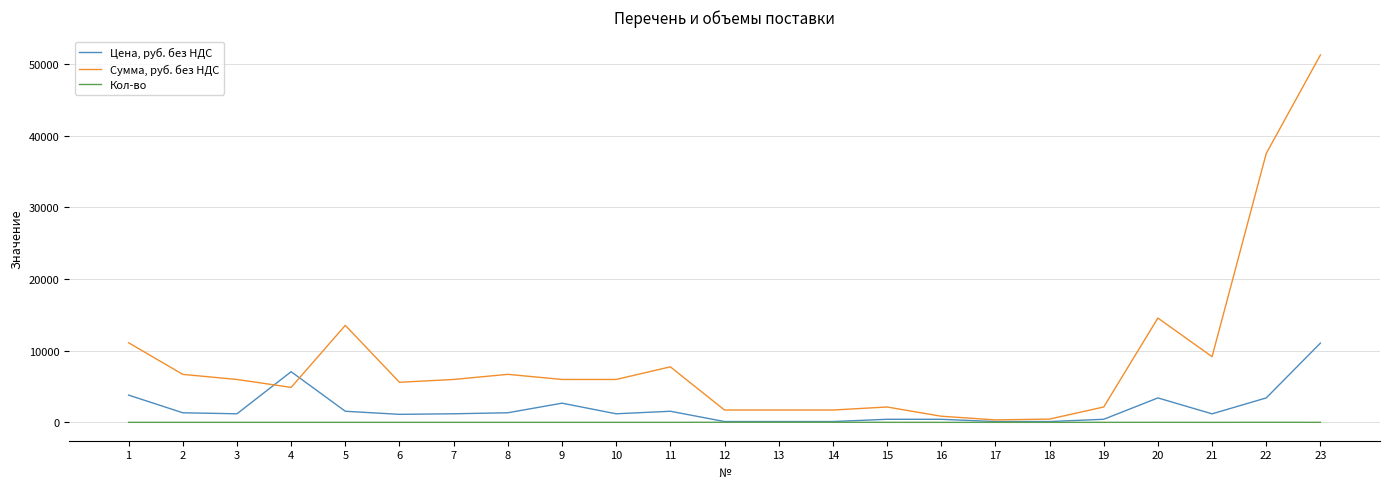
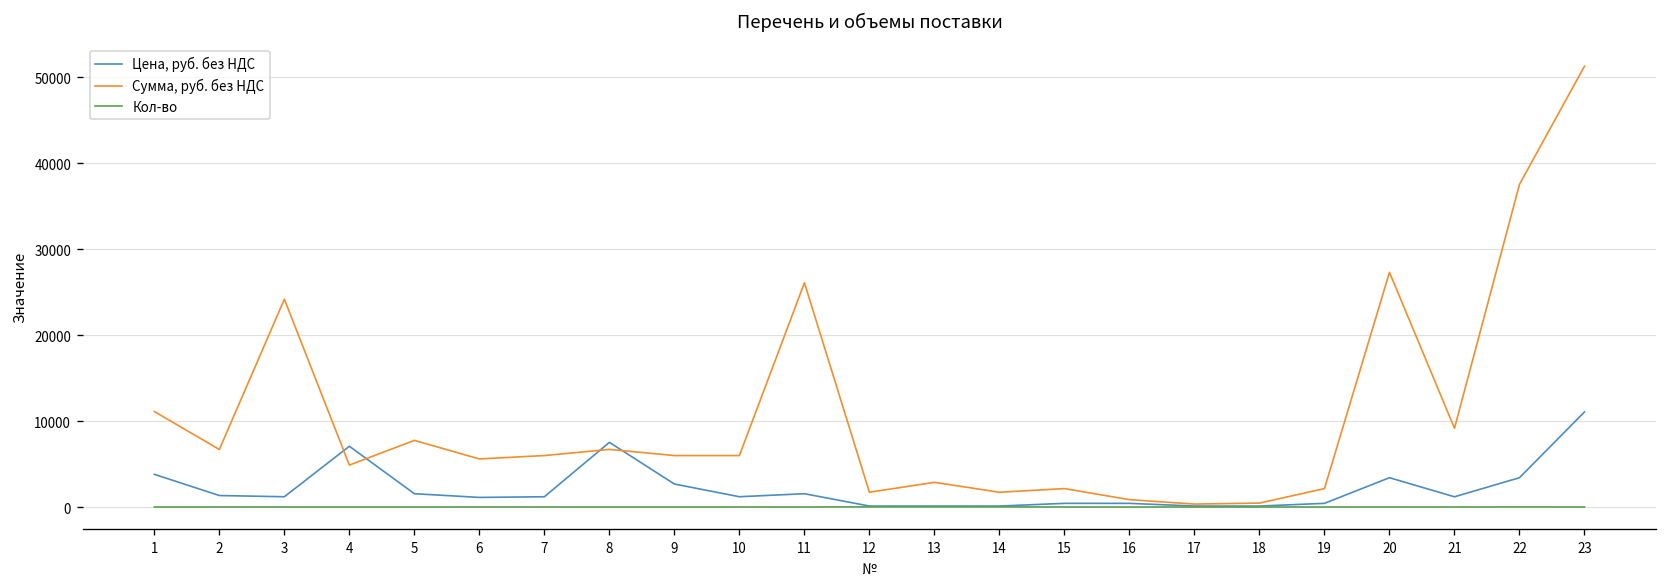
Сумма, руб. без НДС, 3: 6000 -> 24000
Сумма, руб. без НДС, 5: 14000 -> 8000
Цена, руб. без НДС, 8: 1000 -> 8000
Сумма, руб. без НДС, 11: 8000 -> 26000
Сумма, руб. без НДС, 13: 2000 -> 3000
Сумма, руб. без НДС, 20: 15000 -> 27000
